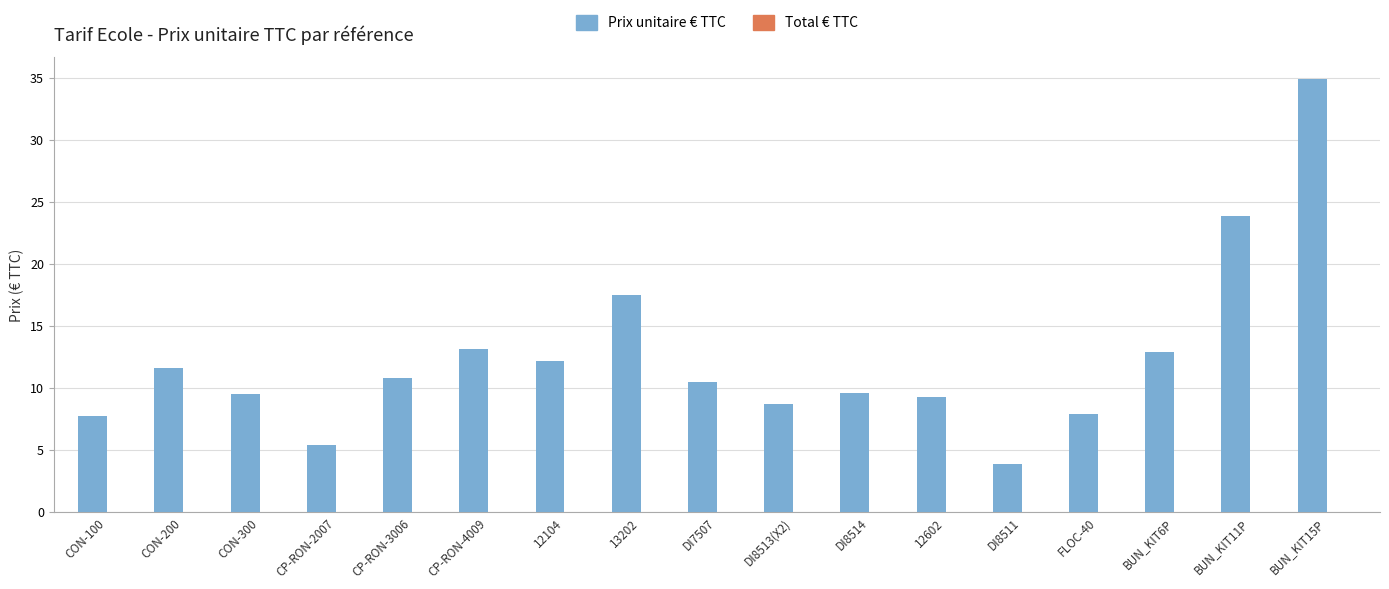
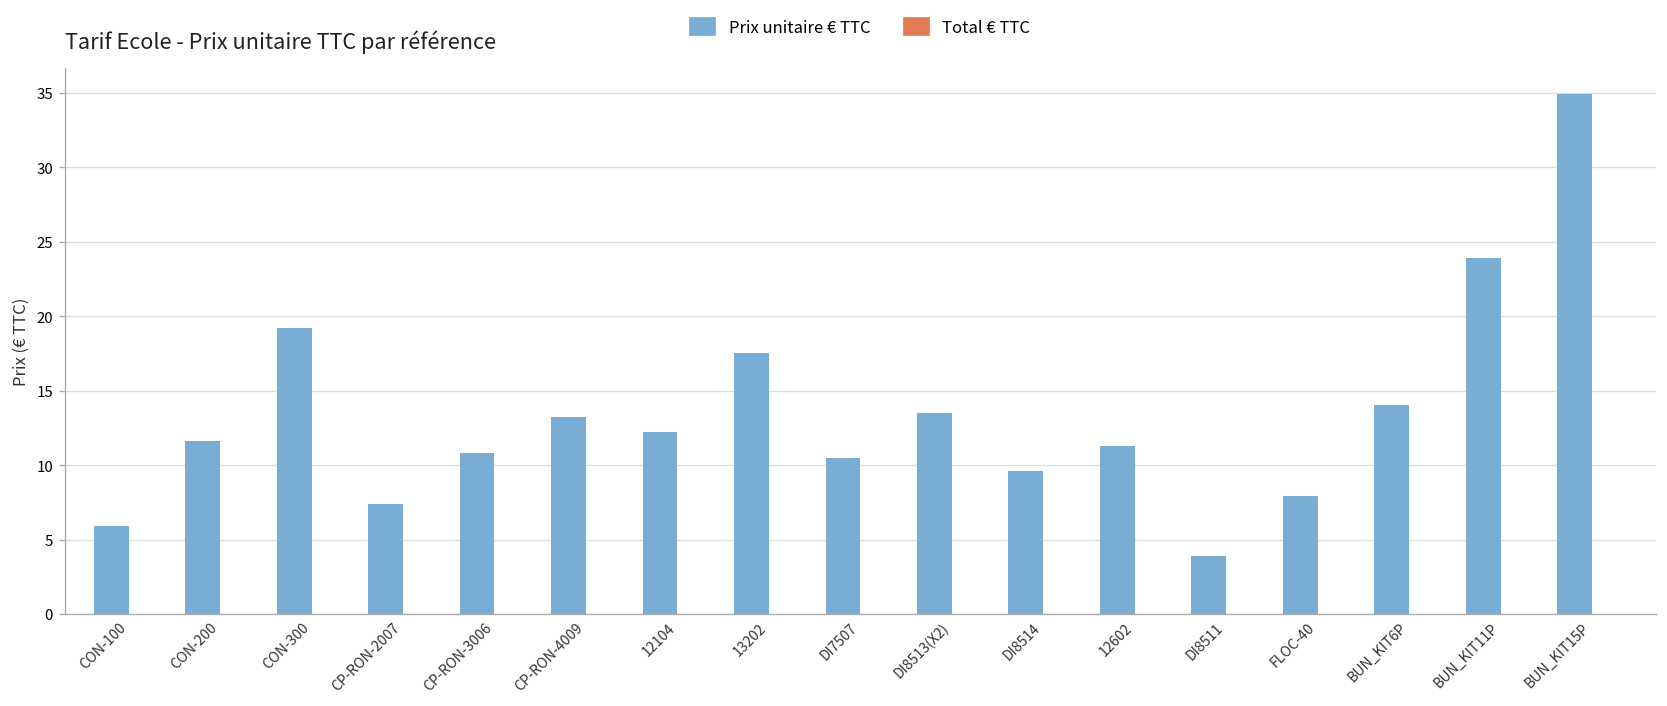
Prix unitaire € TTC, CON-100: 7.8 -> 5.9
Prix unitaire € TTC, CON-300: 9.5 -> 19.2
Prix unitaire € TTC, CP-RON-2007: 5.4 -> 7.4
Prix unitaire € TTC, DI8513(X2): 8.7 -> 13.5
Prix unitaire € TTC, 12602: 9.3 -> 11.3
Prix unitaire € TTC, BUN_KIT6P: 12.9 -> 14.0
